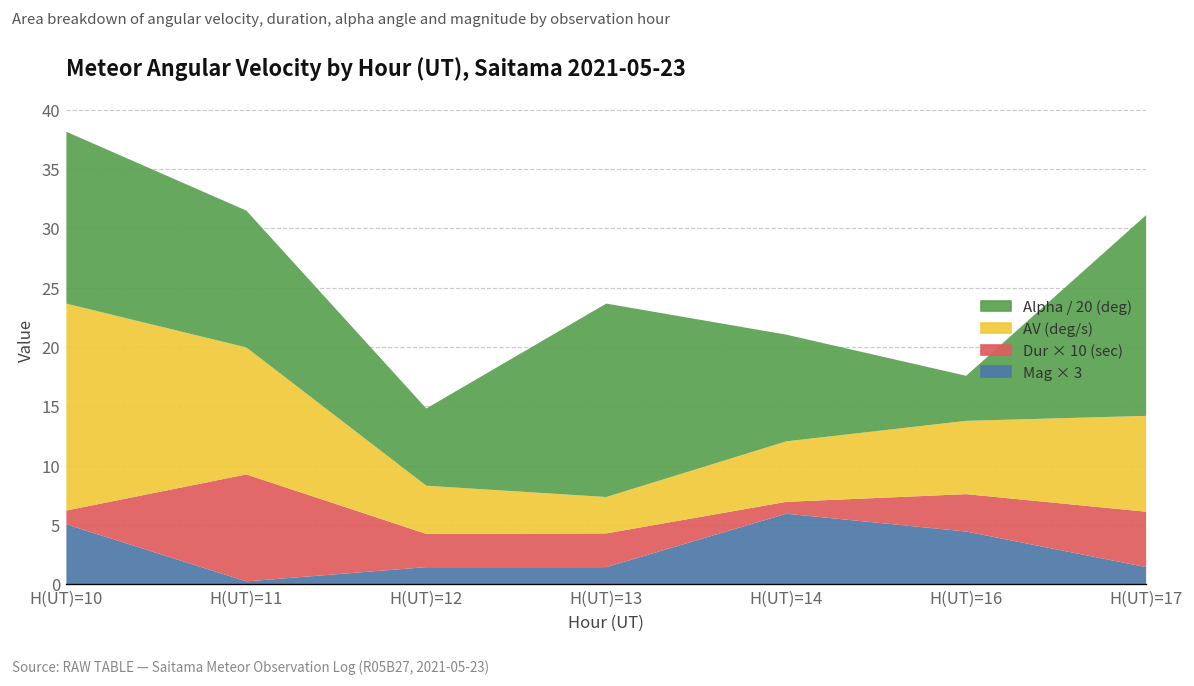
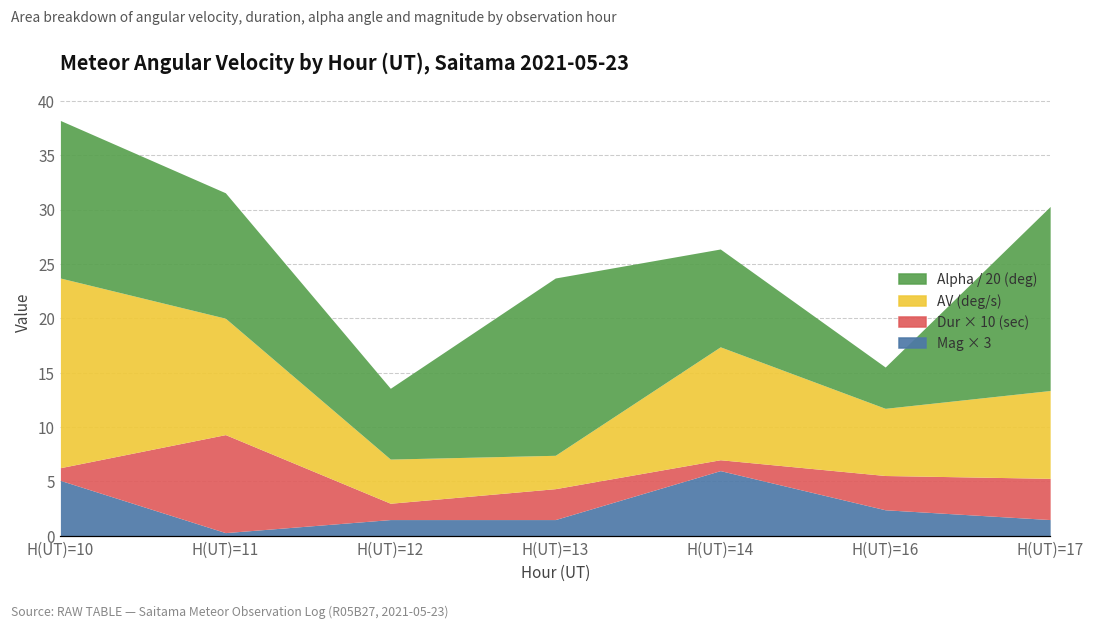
Dur × 10 (sec), H(UT)=12: 3 -> 2
AV (deg/s), H(UT)=14: 5 -> 10
Mag × 3, H(UT)=16: 5 -> 2
Dur × 10 (sec), H(UT)=17: 5 -> 4
